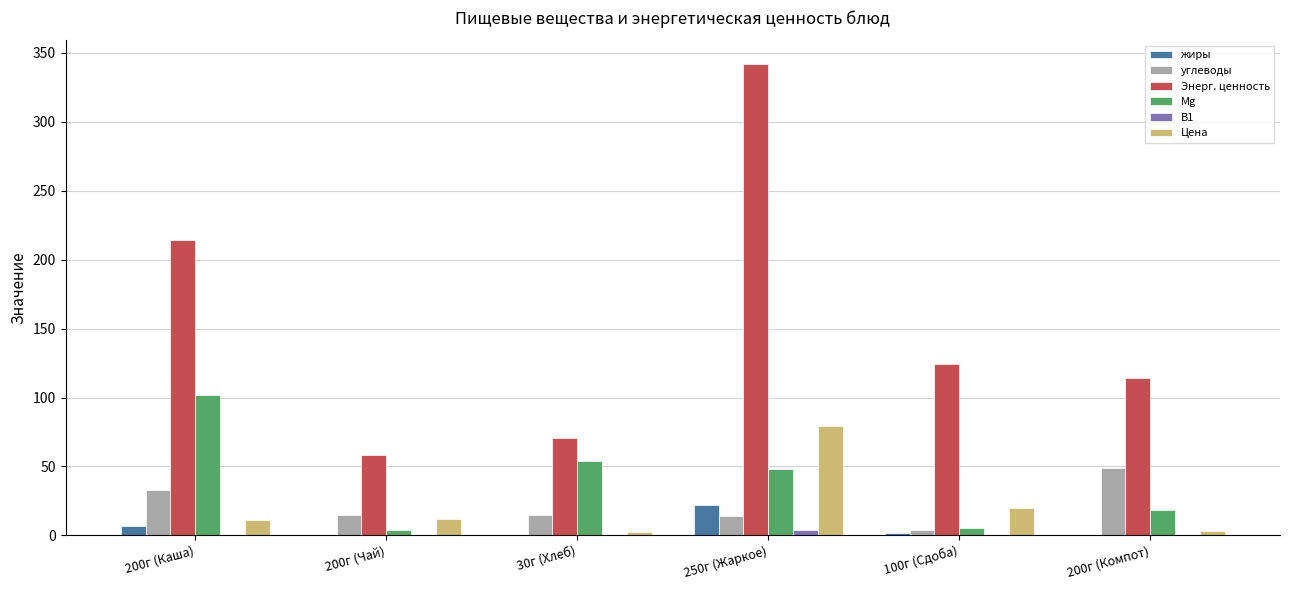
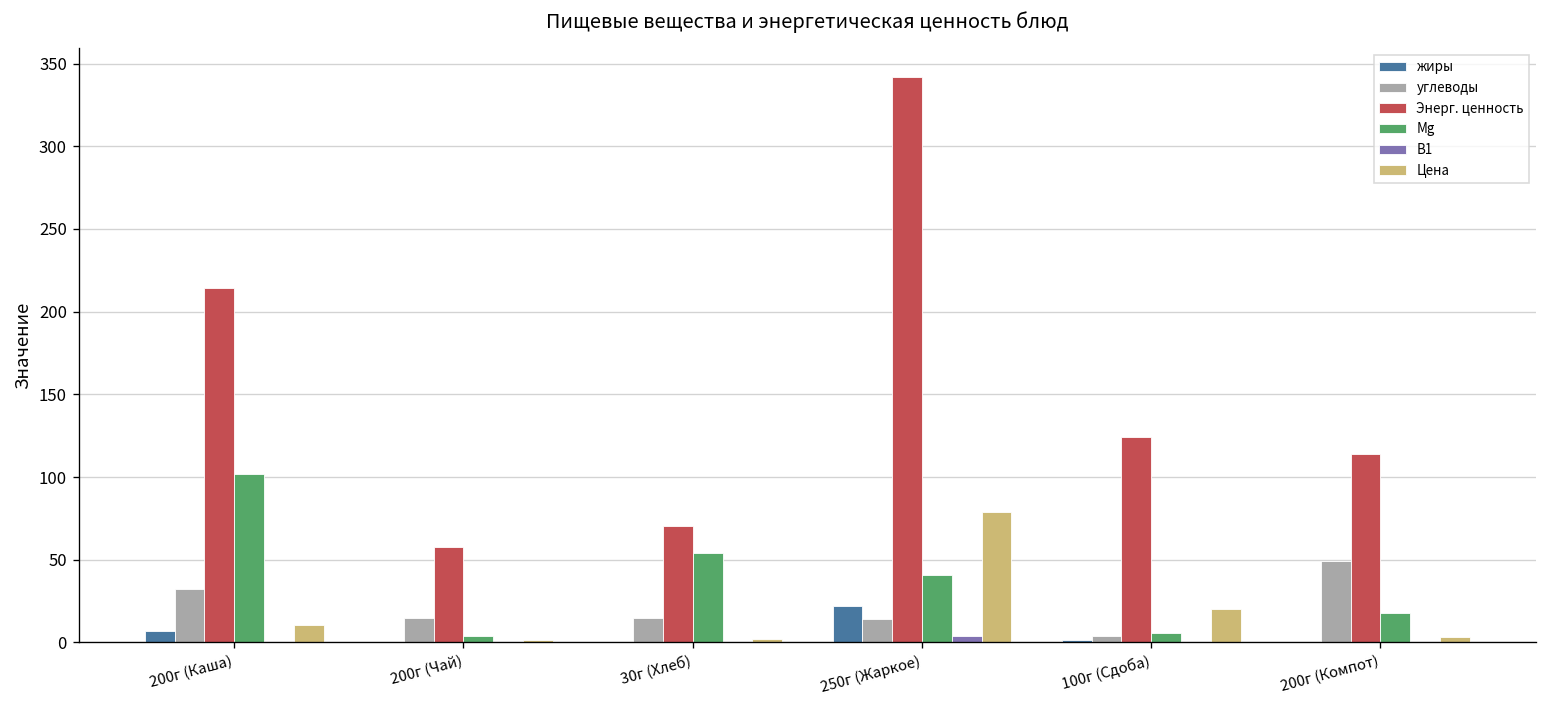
Цена, 200г (Чай): 12 -> 2
Mg, 250г (Жаркое): 48 -> 41
